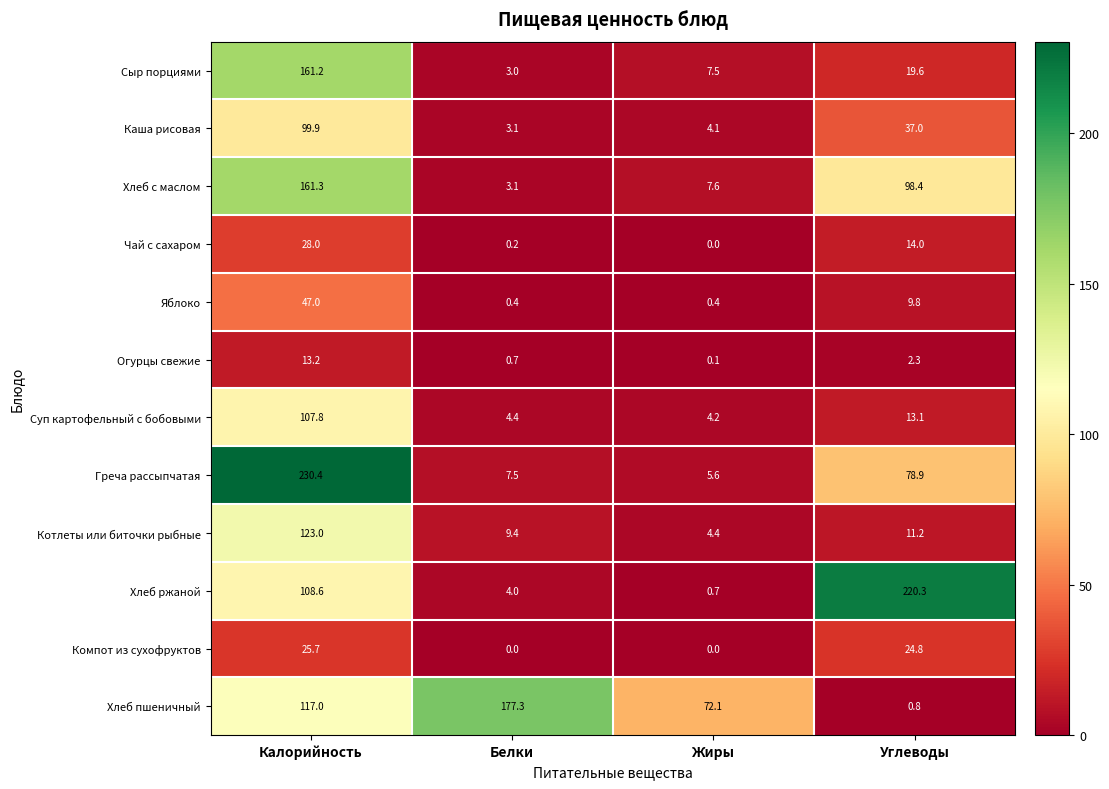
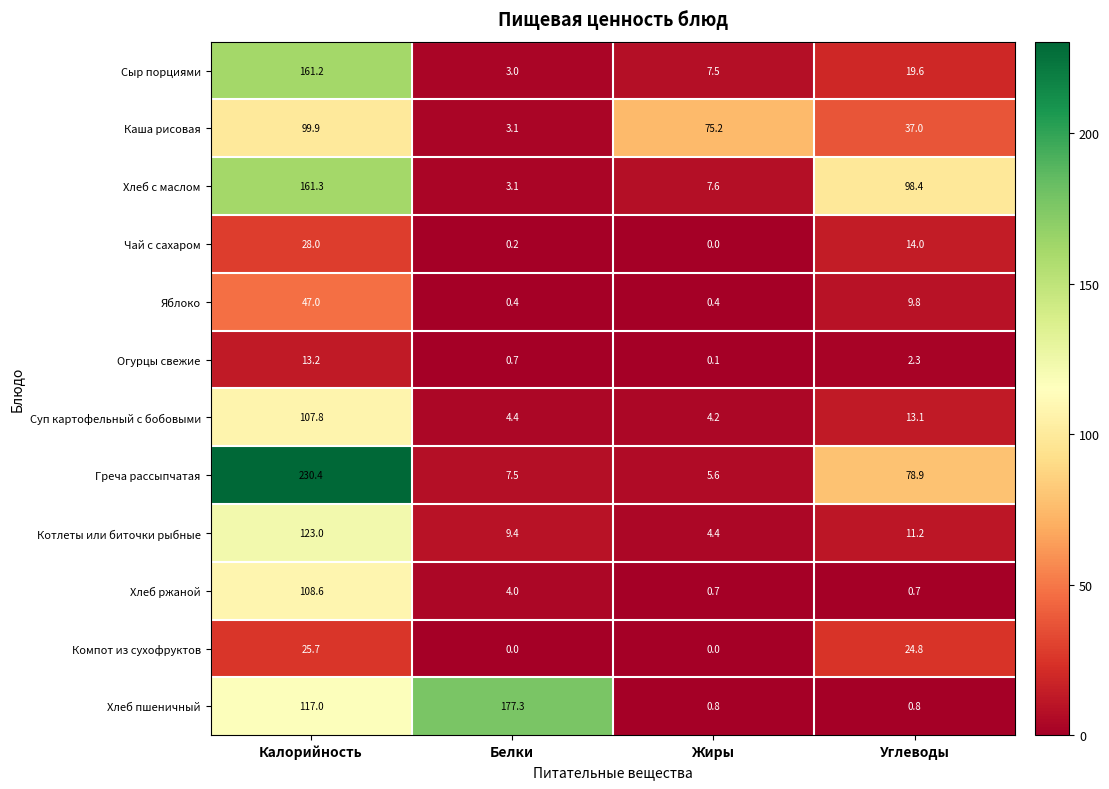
Каша рисовая, Жиры: 4.1 -> 75.2
Хлеб ржаной, Углеводы: 220.3 -> 0.7
Хлеб пшеничный, Жиры: 72.1 -> 0.8
